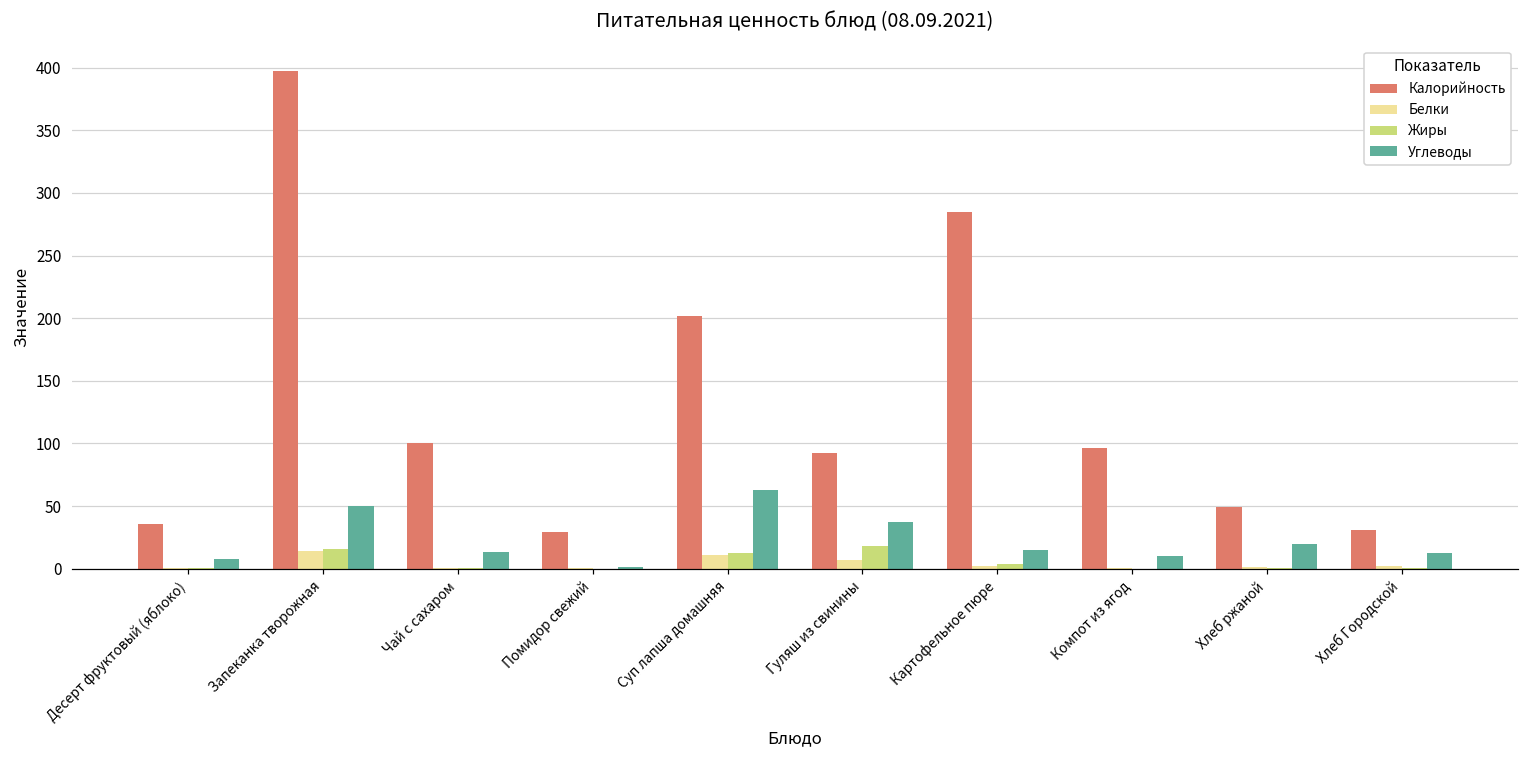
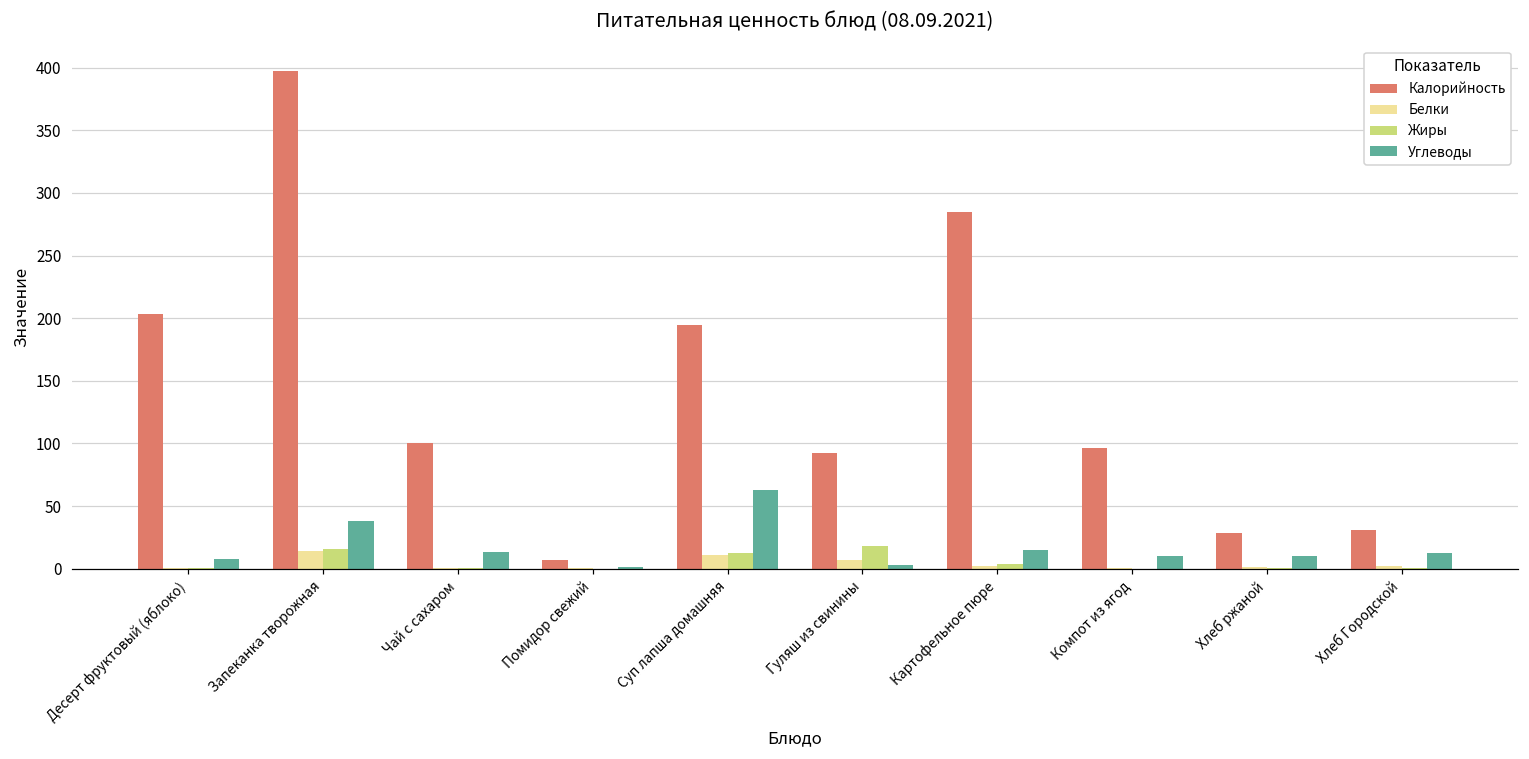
Калорийность, Десерт фруктовый (яблоко): 36 -> 203
Углеводы, Запеканка творожная: 50 -> 38
Калорийность, Помидор свежий: 29 -> 7
Калорийность, Суп лапша домашняя: 201 -> 194
Углеводы, Гуляш из свинины: 37 -> 3
Калорийность, Хлеб ржаной: 50 -> 29
Углеводы, Хлеб ржаной: 20 -> 10
